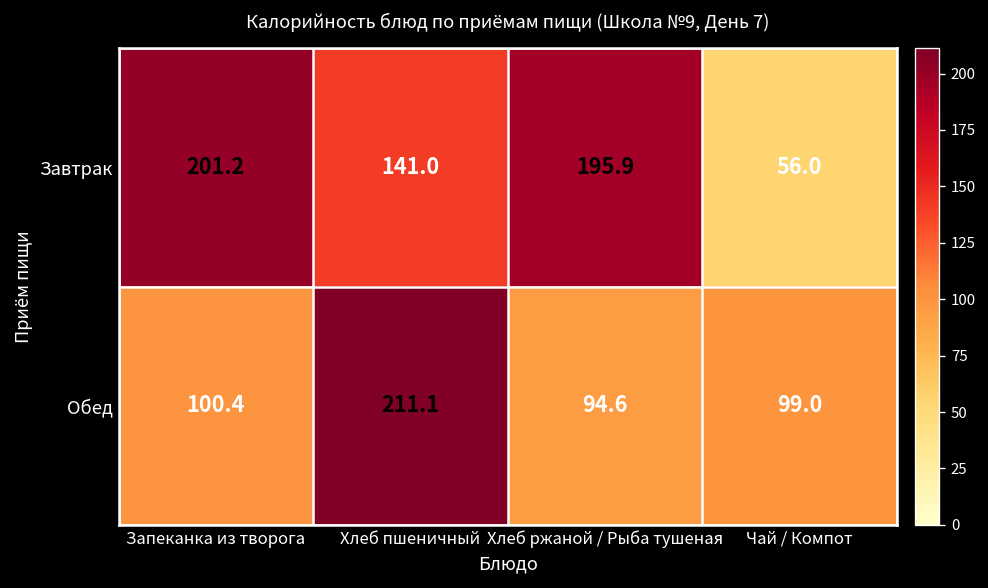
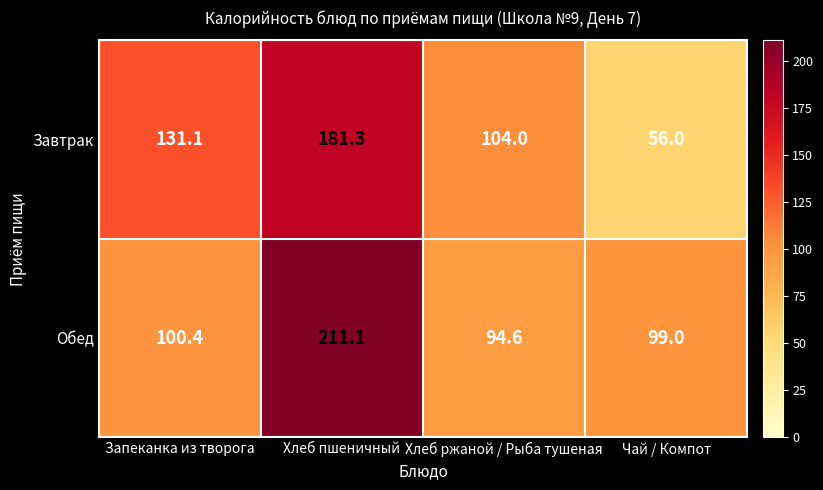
Завтрак, Запеканка из творога: 201.2 -> 131.1
Завтрак, Хлеб пшеничный: 141.0 -> 181.3
Завтрак, Хлеб ржаной / Рыба тушеная: 195.9 -> 104.0
